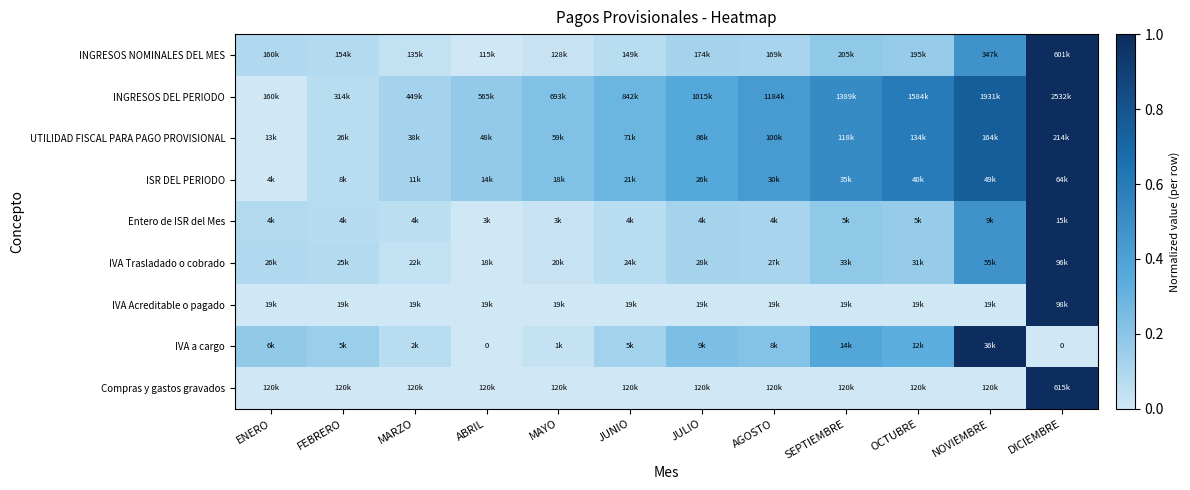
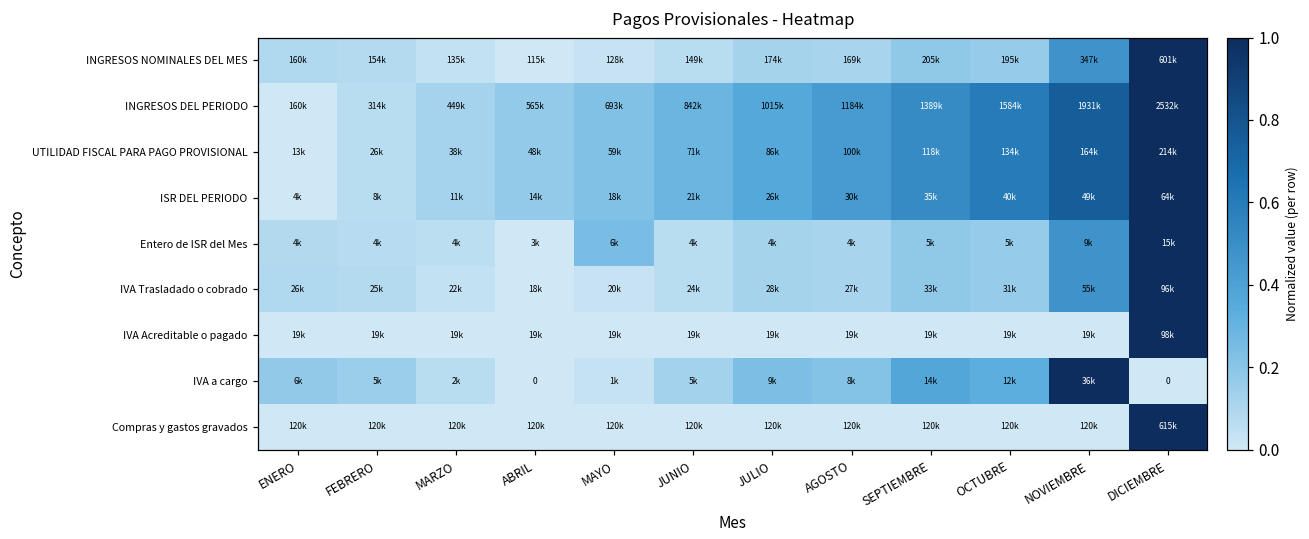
Entero de ISR del Mes, MAYO: 3k -> 6k
